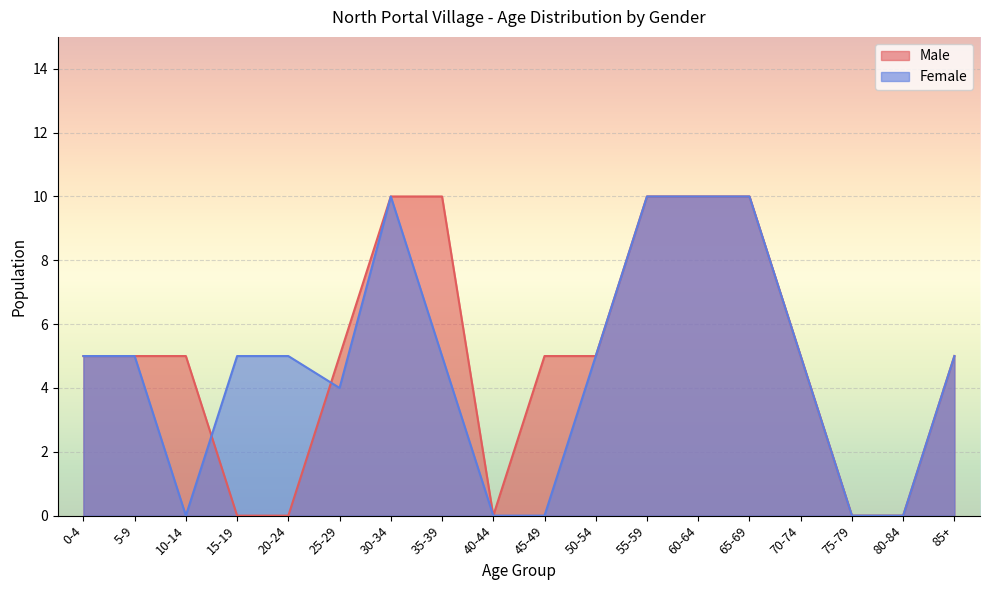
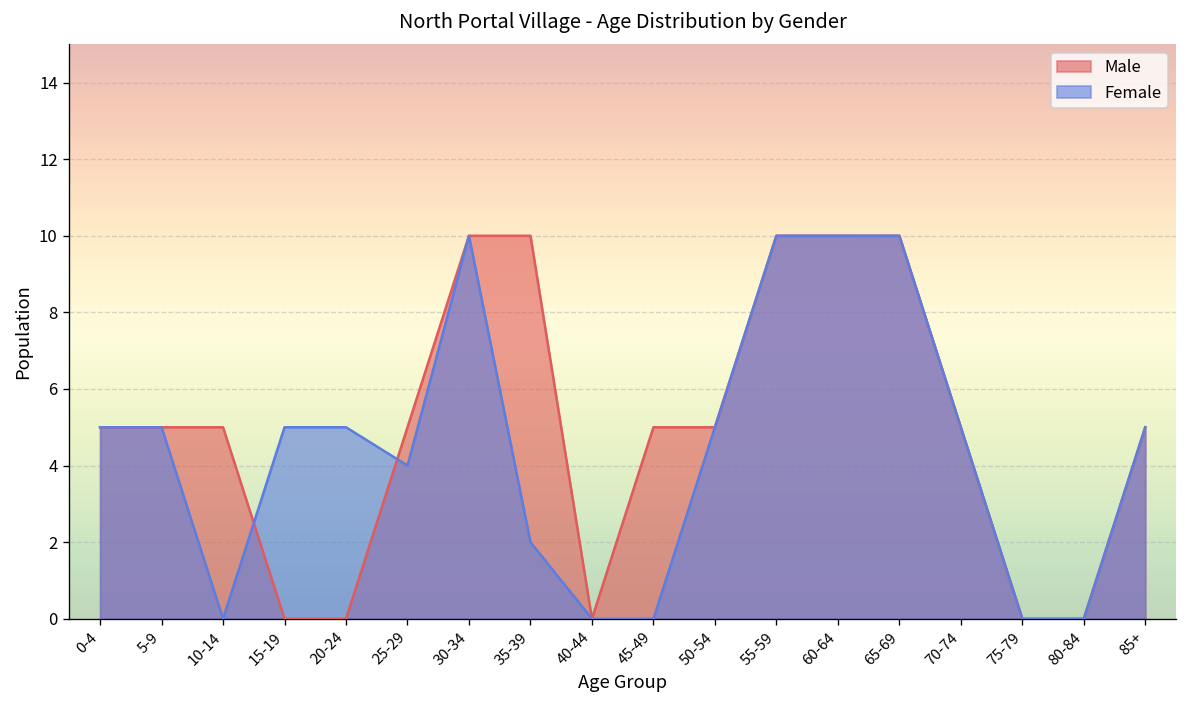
Female, 35-39: 5 -> 2
